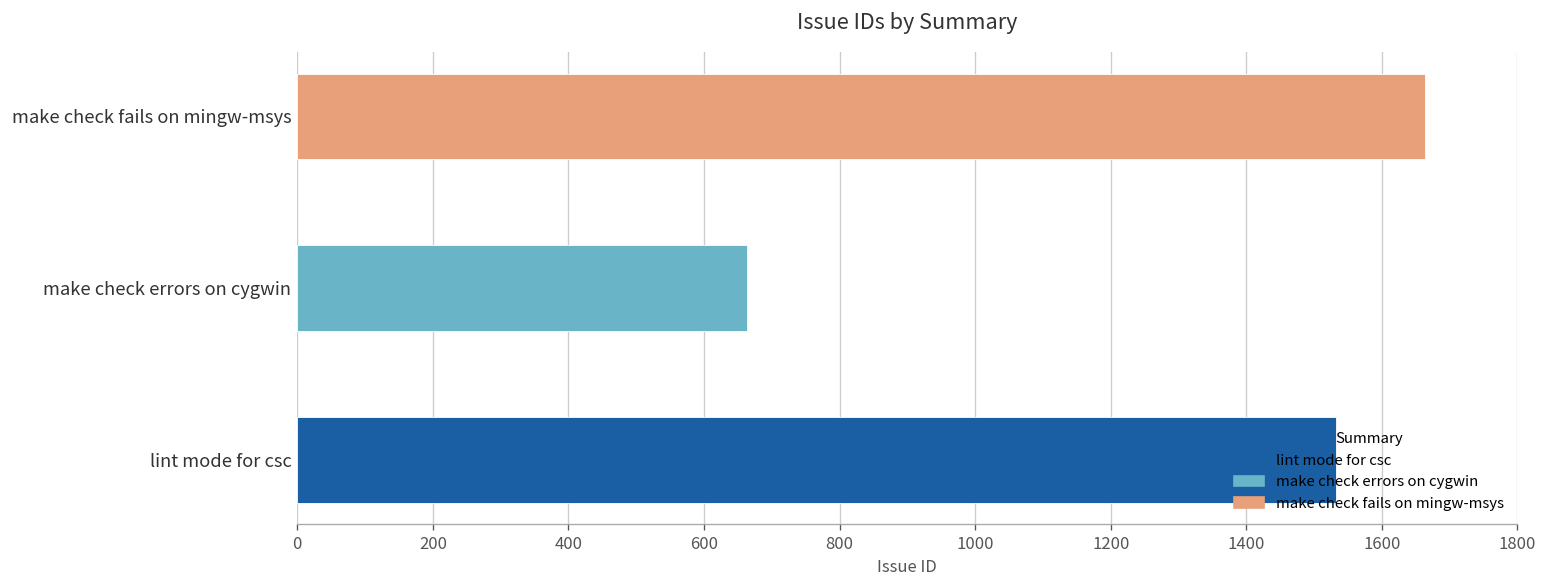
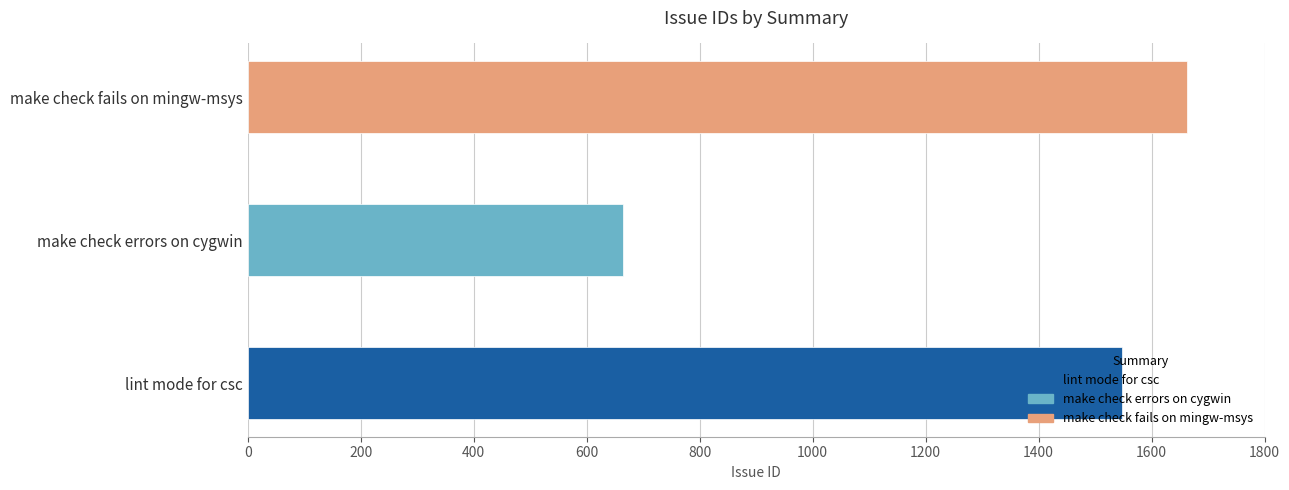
lint mode for csc: 1530 -> 1550
